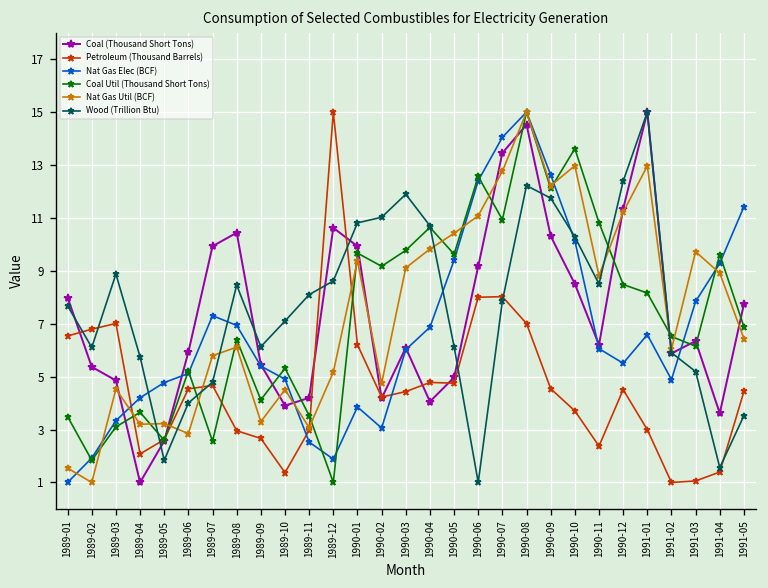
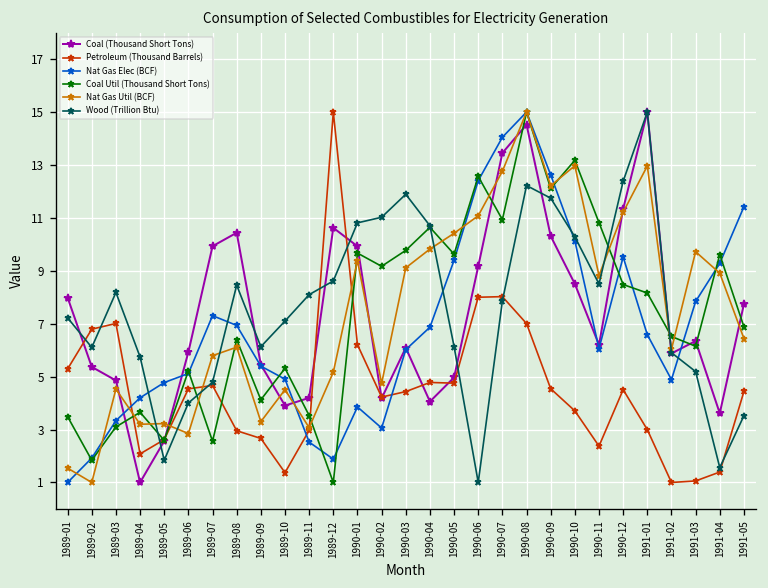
Petroleum (Thousand Barrels), 1989-01: 6.5 -> 5.3
Wood (Trillion Btu), 1989-01: 7.7 -> 7.2
Wood (Trillion Btu), 1989-03: 8.9 -> 8.2
Coal Util (Thousand Short Tons), 1990-10: 13.6 -> 13.2
Nat Gas Elec (BCF), 1990-12: 5.5 -> 9.5
